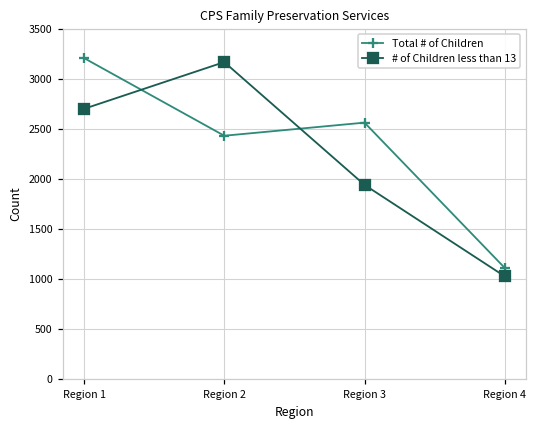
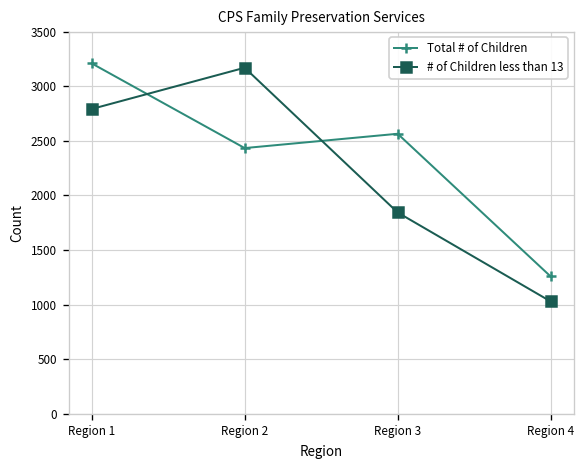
# of Children less than 13, Region 1: 2700 -> 2800
# of Children less than 13, Region 3: 1900 -> 1800
Total # of Children, Region 4: 1100 -> 1300
